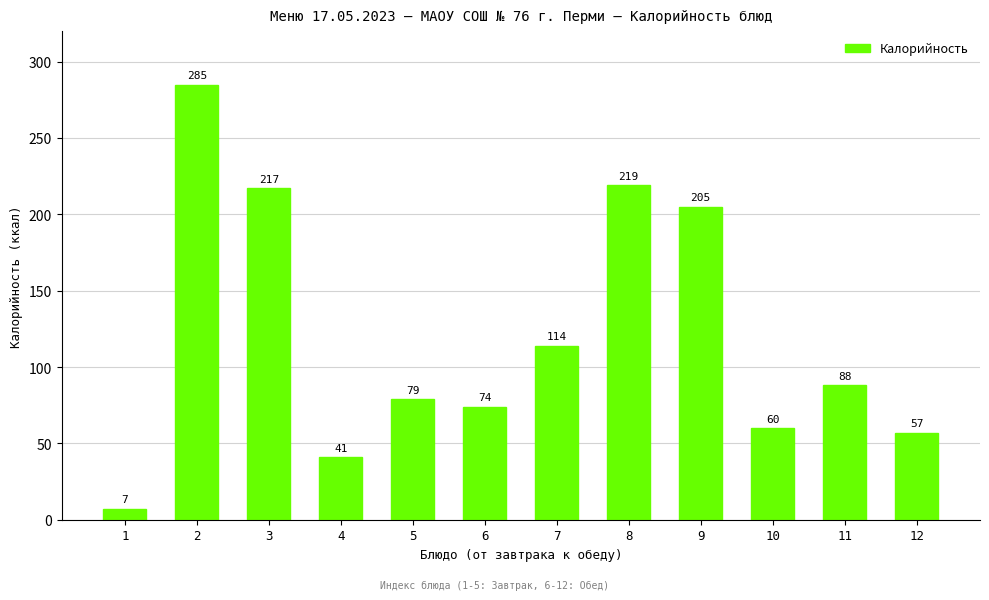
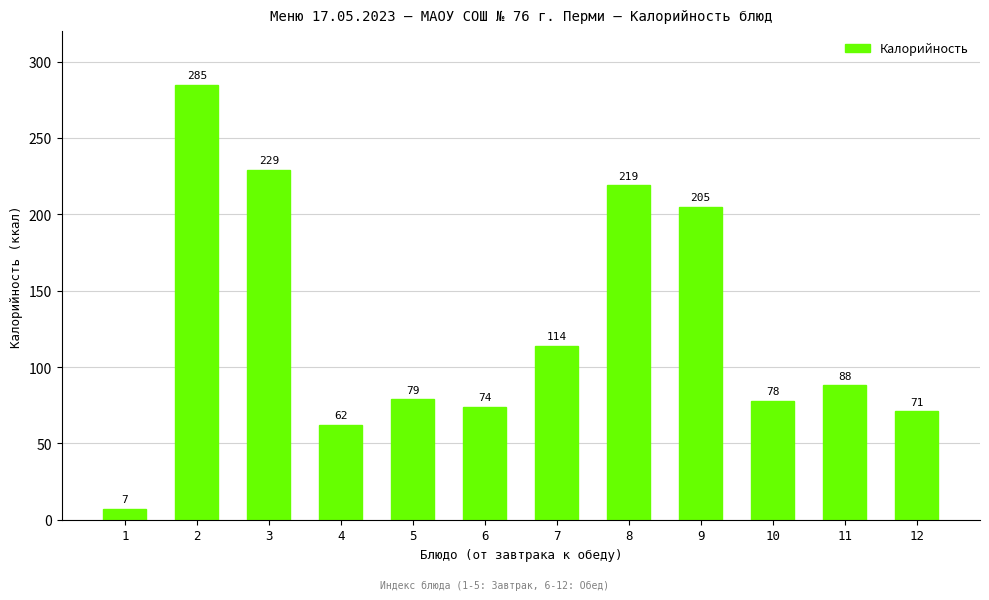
3: 217 -> 229
4: 41 -> 62
10: 60 -> 78
12: 57 -> 71
